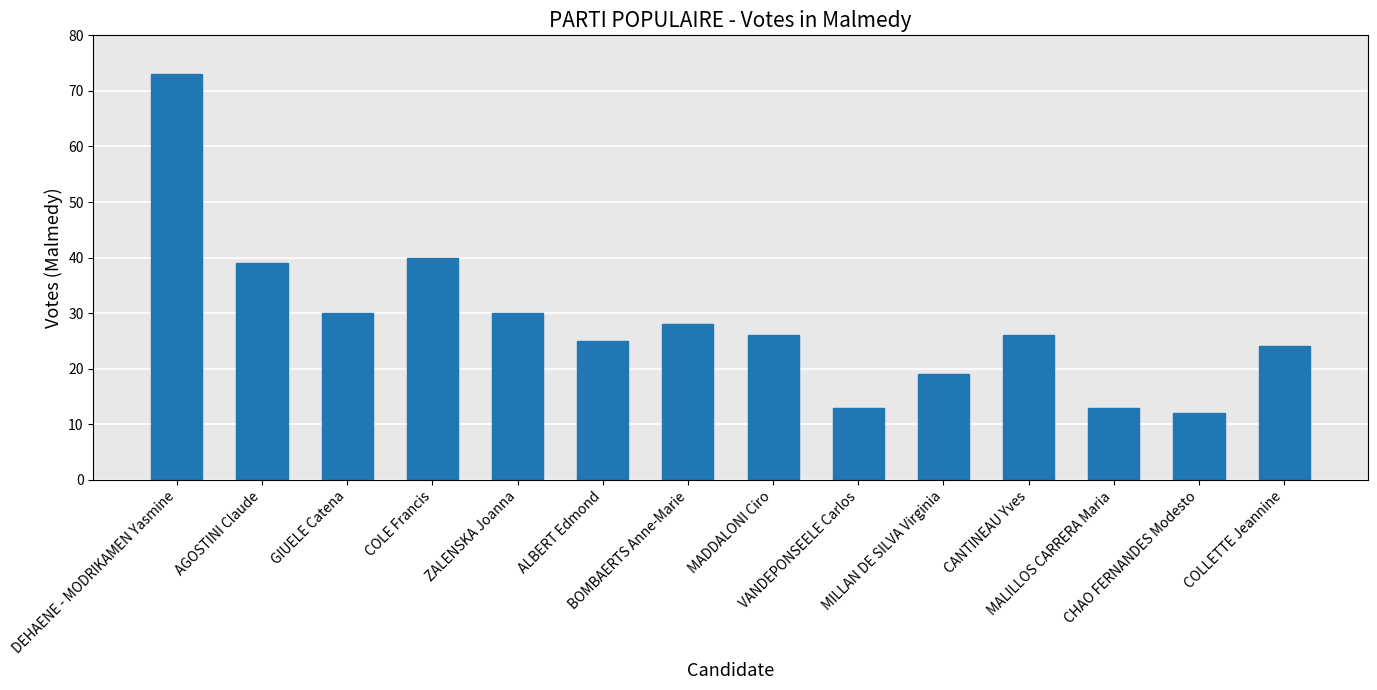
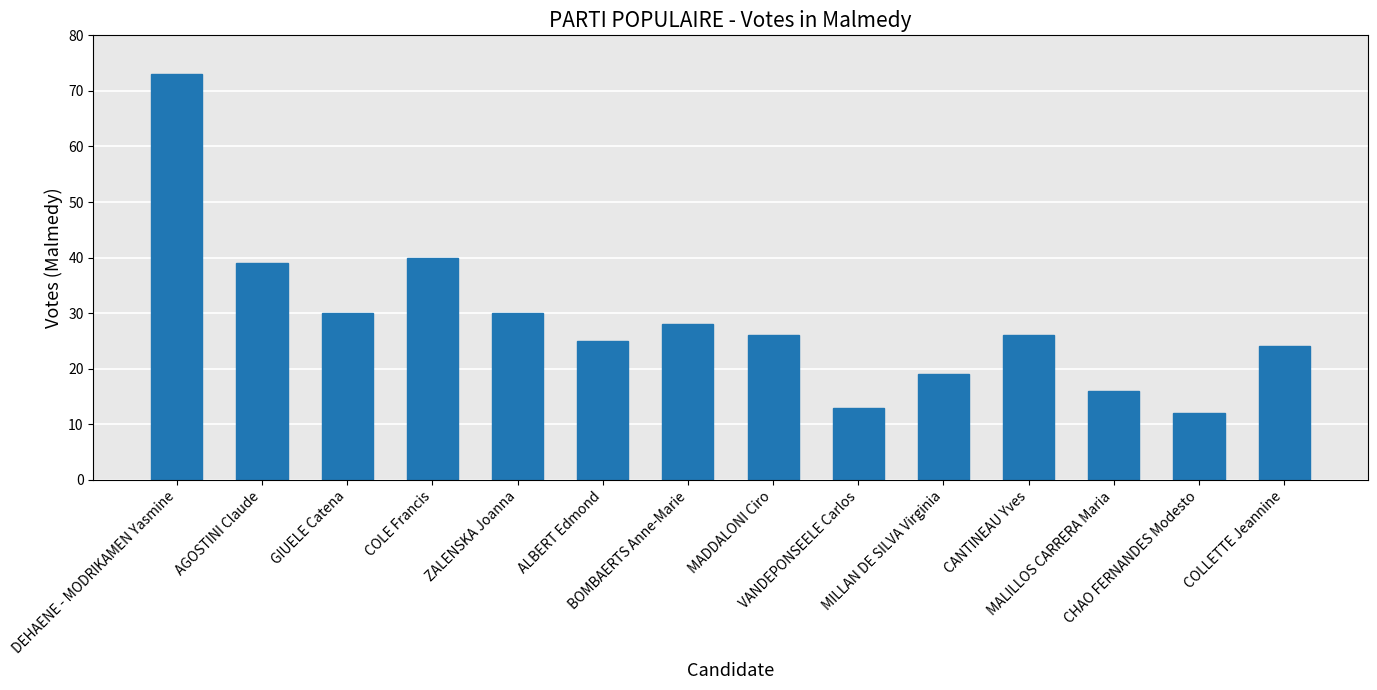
MALILLOS CARRERA Maria: 13 -> 16
